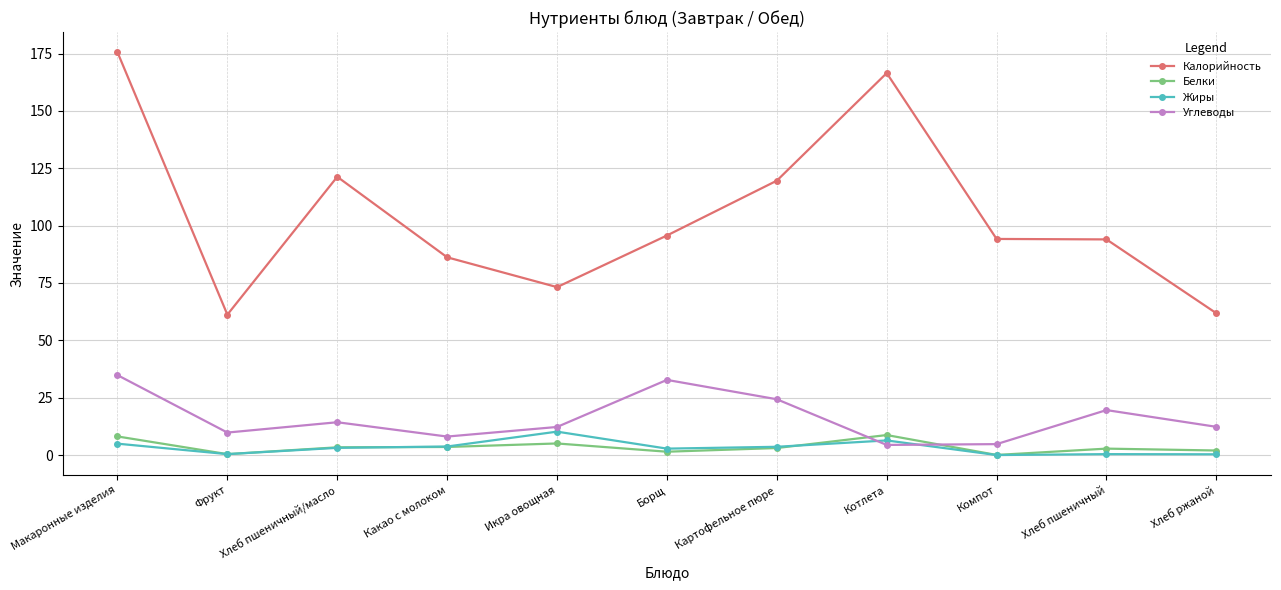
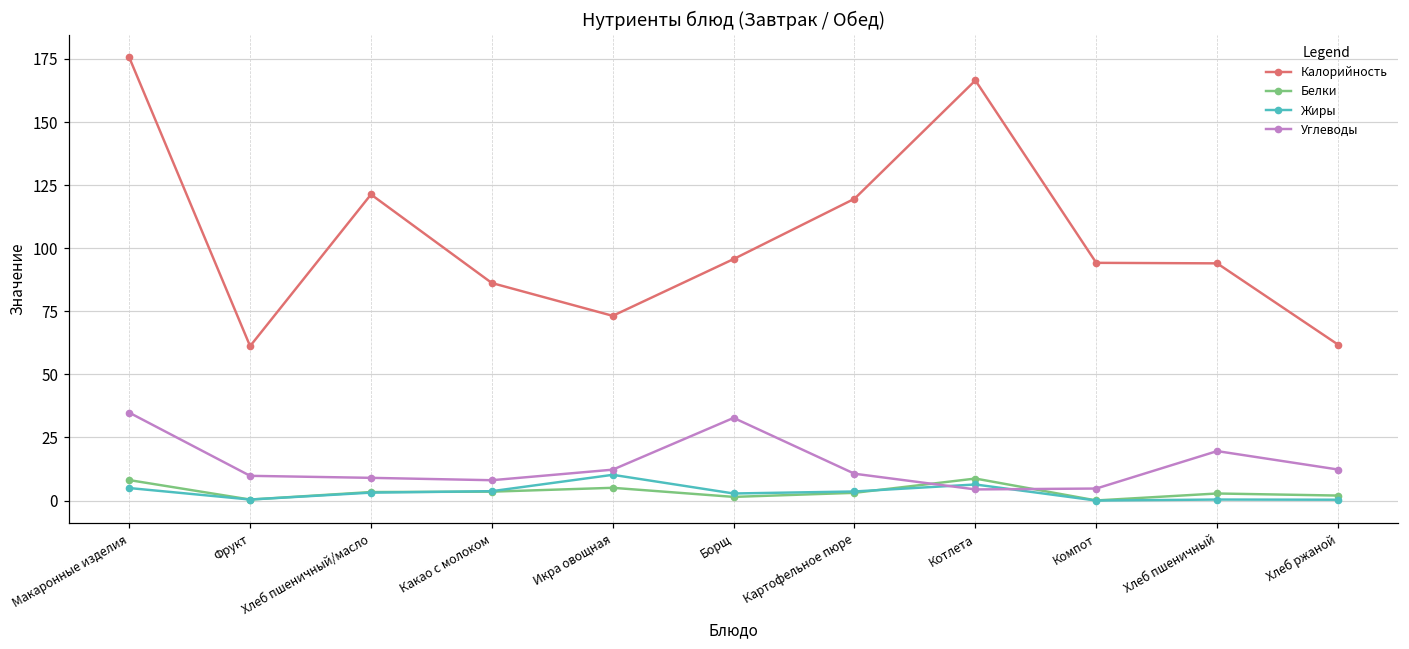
Углеводы, Хлеб пшеничный/масло: 14 -> 9
Углеводы, Картофельное пюре: 24 -> 11
